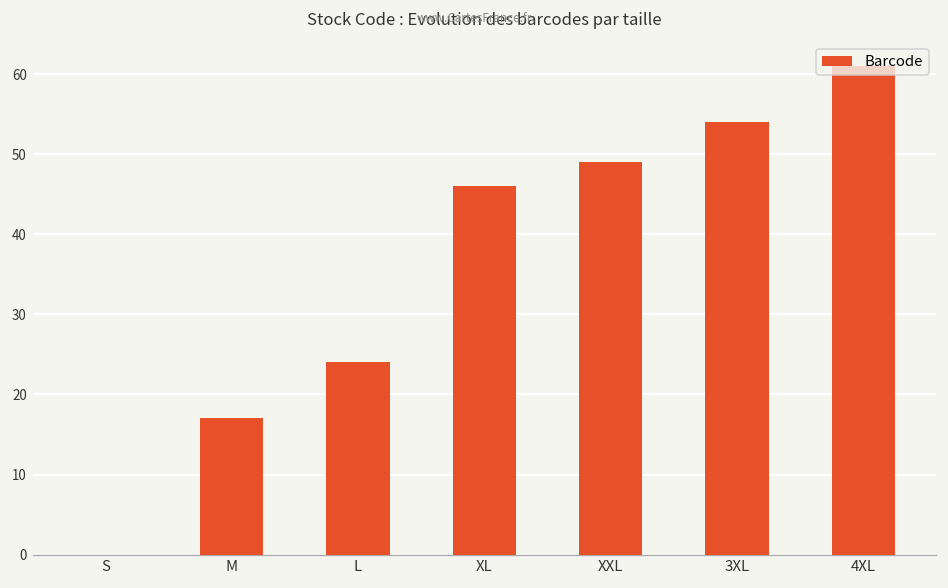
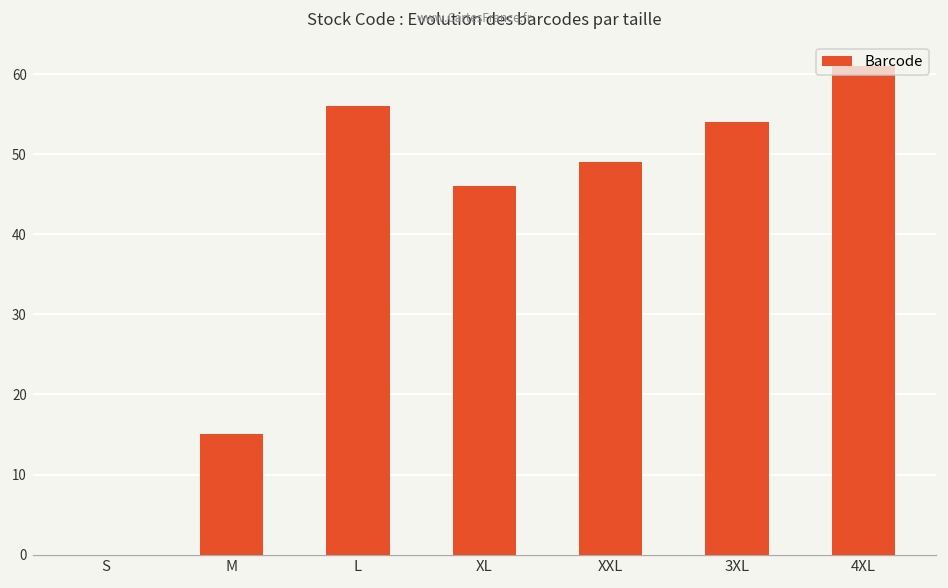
M: 17 -> 15
L: 24 -> 56
